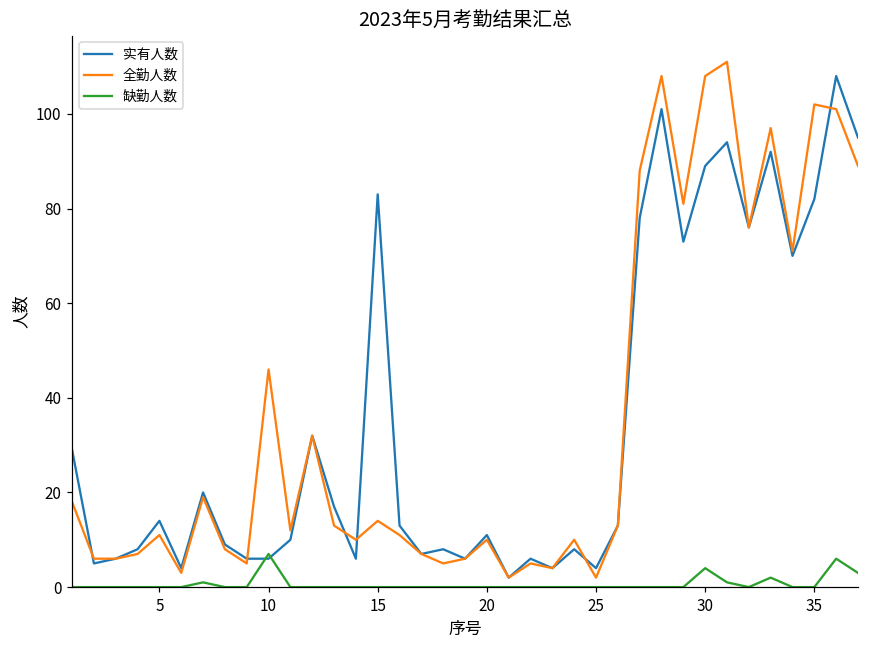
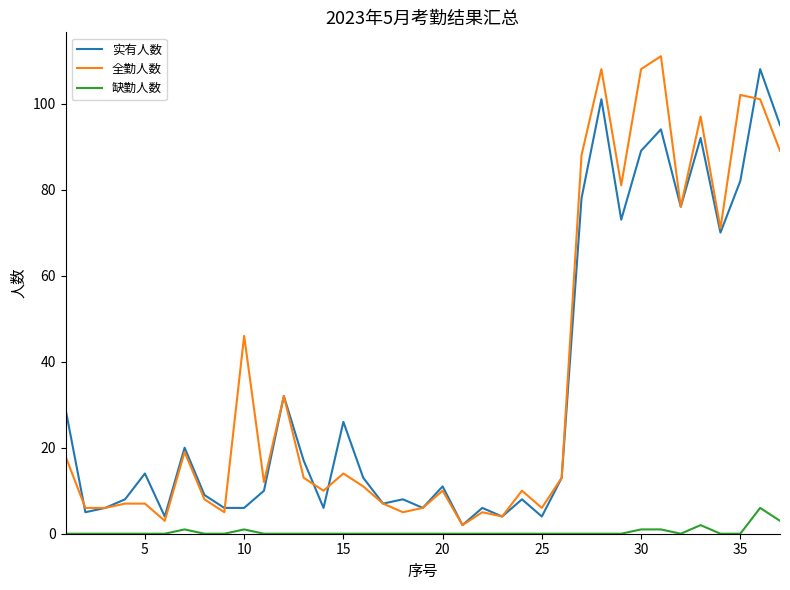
全勤人数, 5: 11 -> 7
缺勤人数, 10: 7 -> 1
实有人数, 15: 83 -> 26
全勤人数, 25: 2 -> 6
缺勤人数, 30: 4 -> 1
